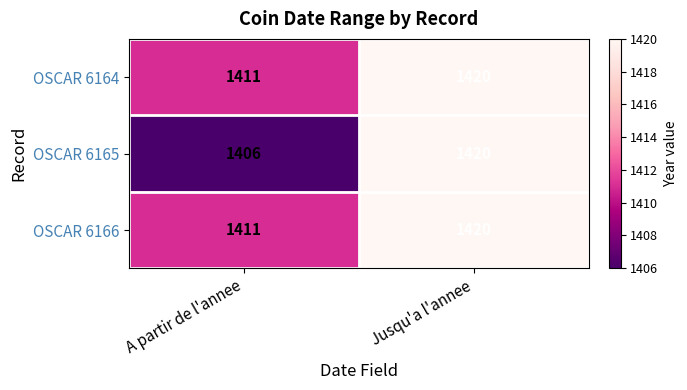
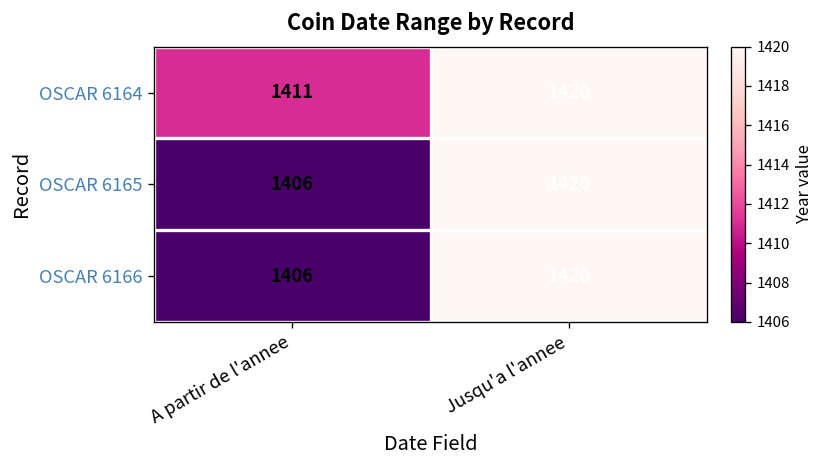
OSCAR 6166, A partir de l'annee: 1411 -> 1406
